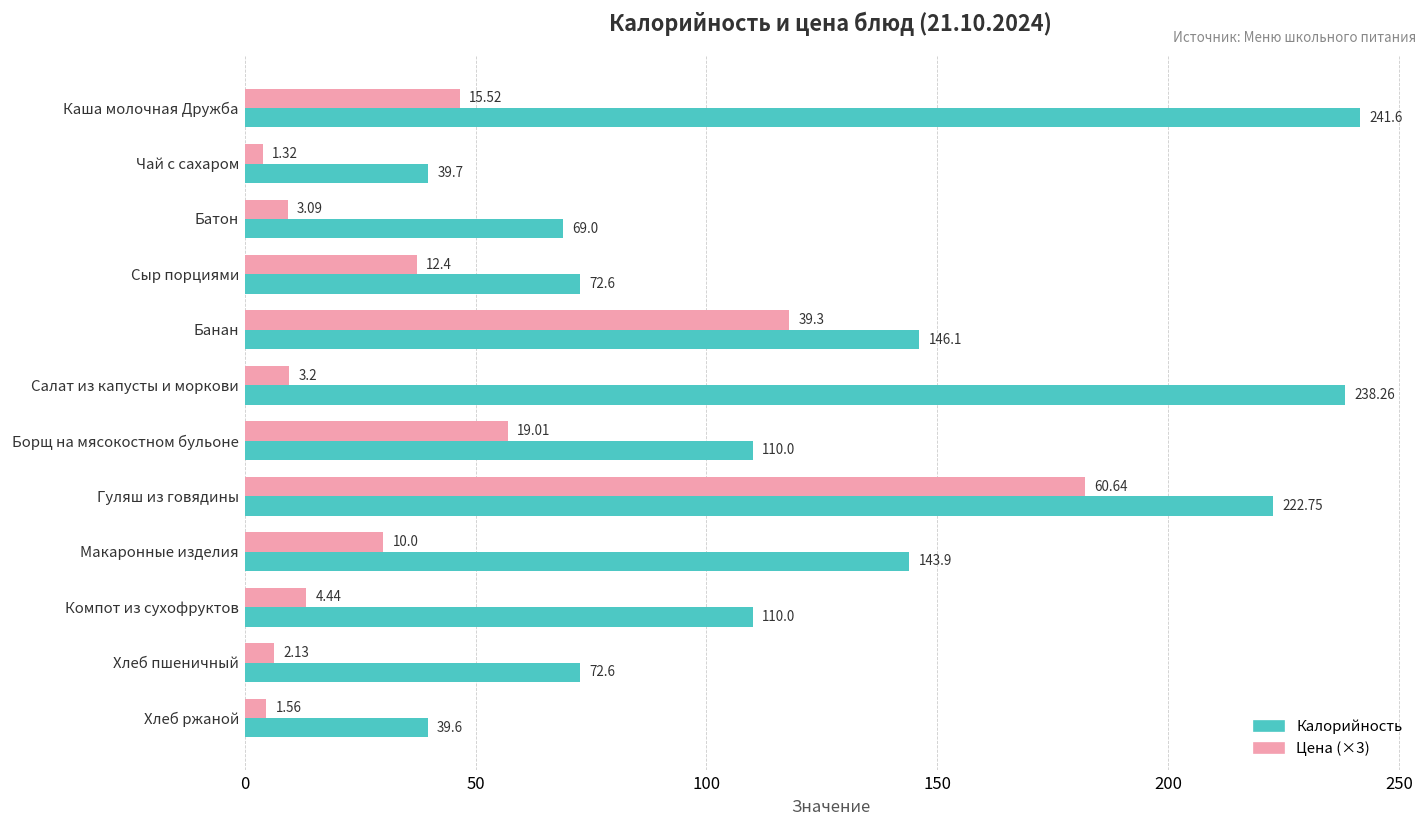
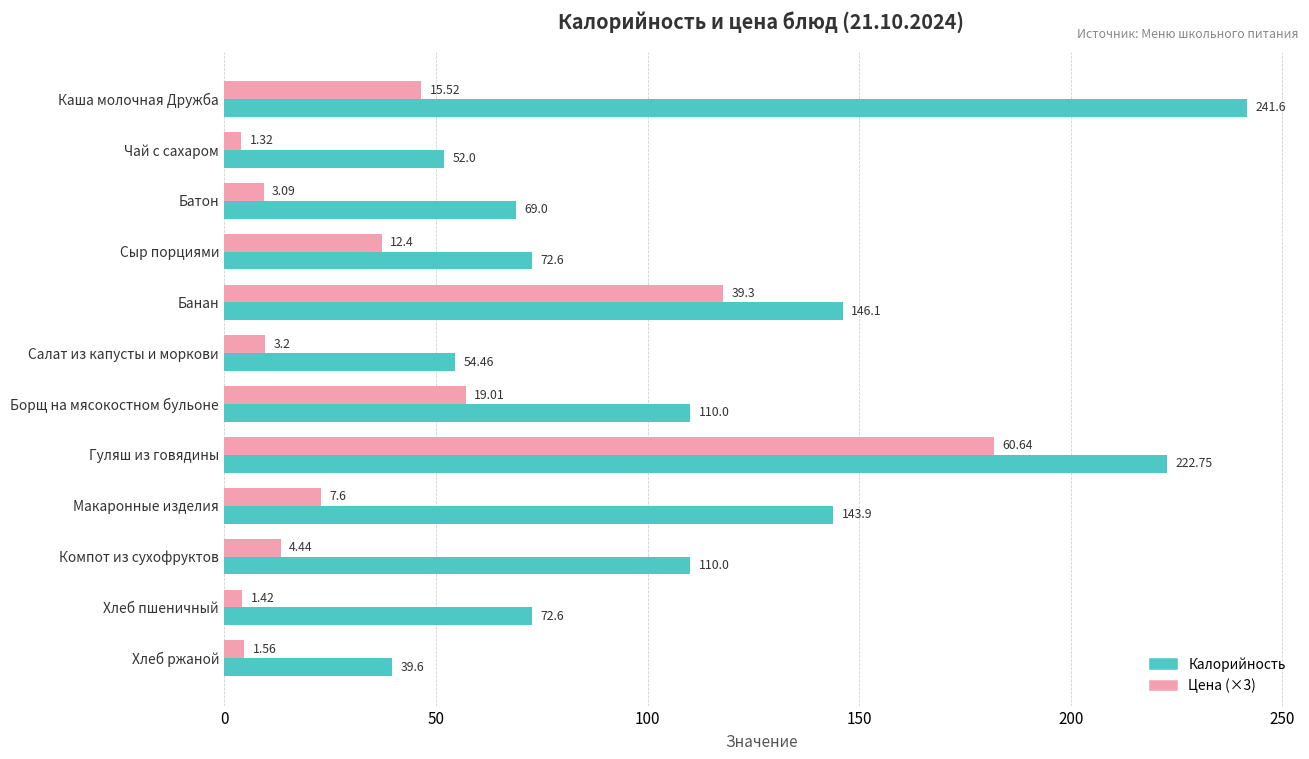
Калорийность, Чай с сахаром: 39.7 -> 52.0
Калорийность, Салат из капусты и моркови: 238.26 -> 54.46
Цена (×3), Макаронные изделия: 10.0 -> 7.6
Цена (×3), Хлеб пшеничный: 2.13 -> 1.42
